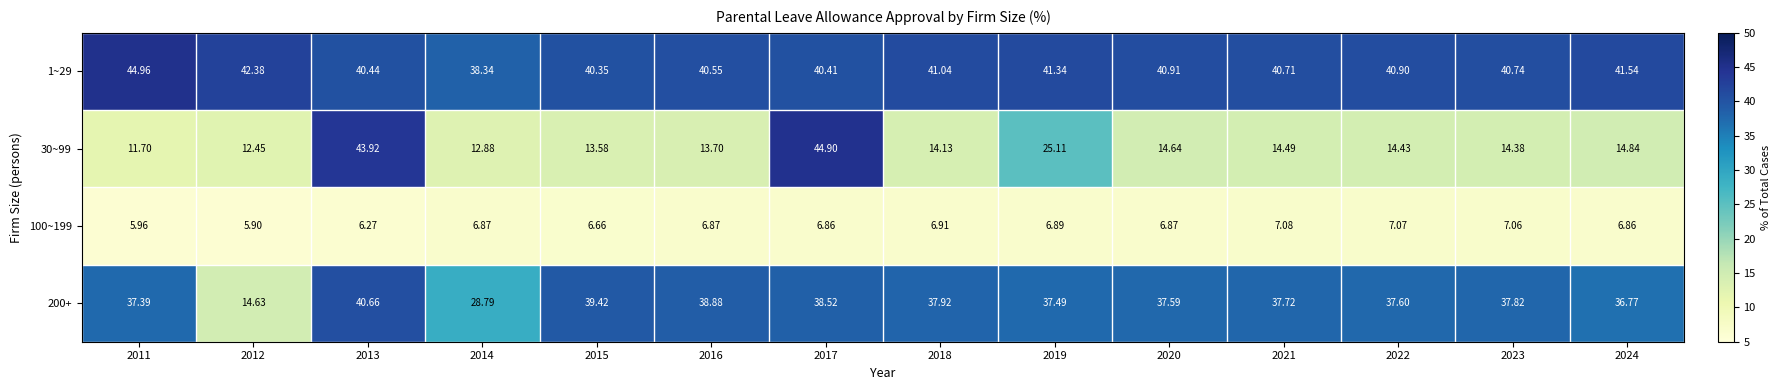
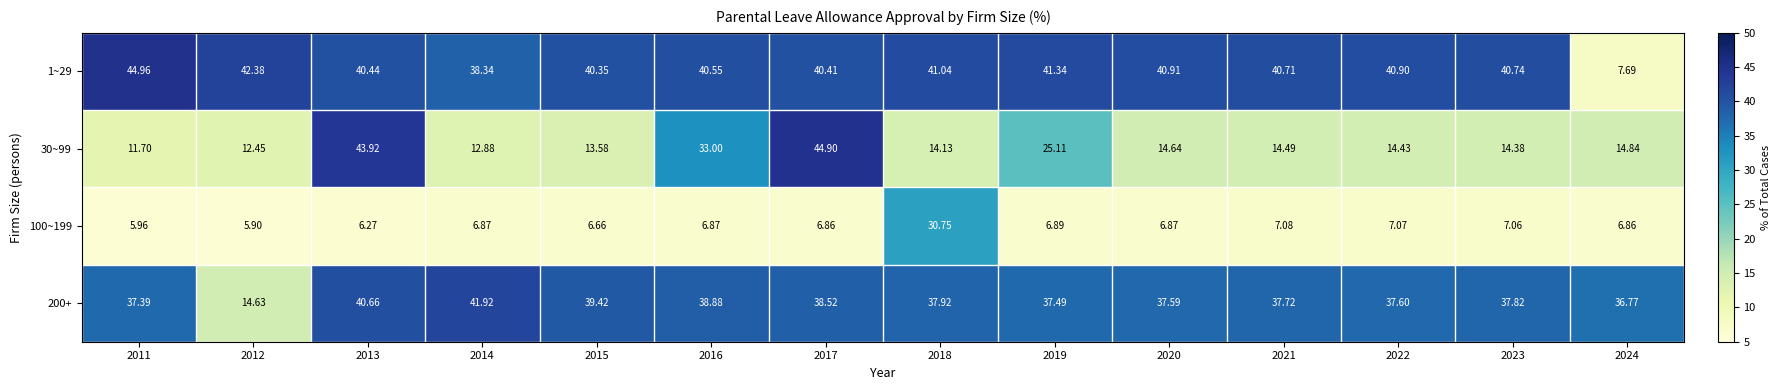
1~29, 2024: 41.54 -> 7.69
30~99, 2016: 13.70 -> 33.00
100~199, 2018: 6.91 -> 30.75
200+, 2014: 28.79 -> 41.92
